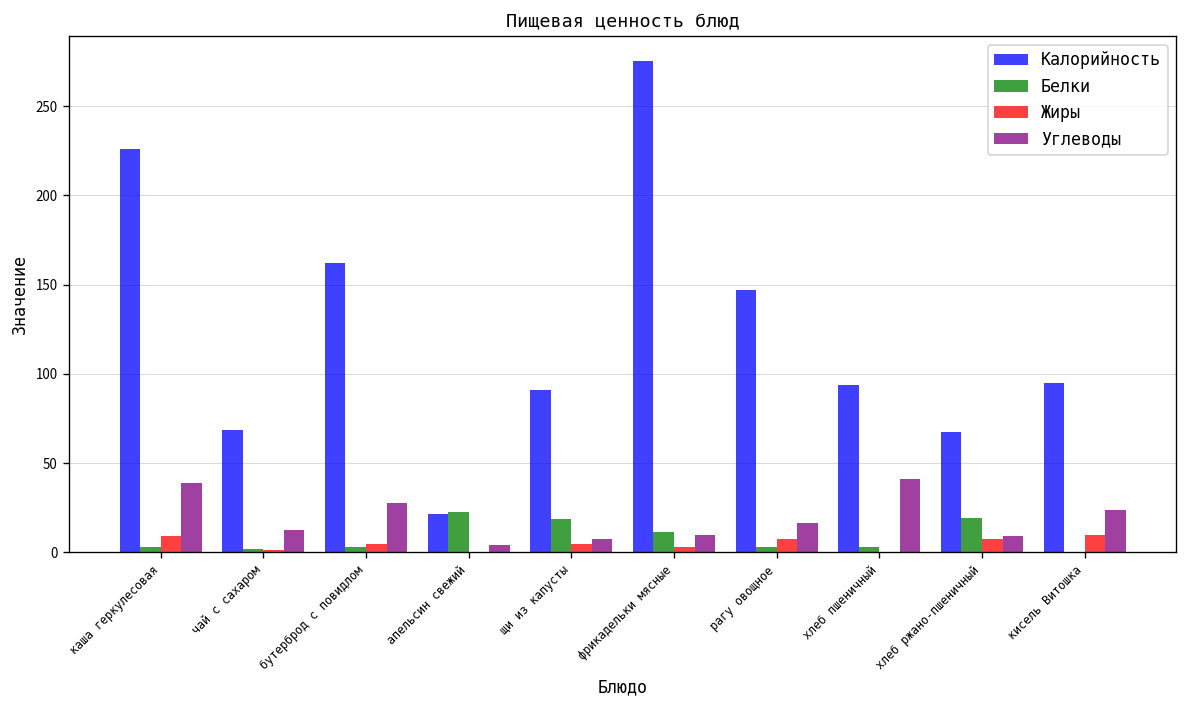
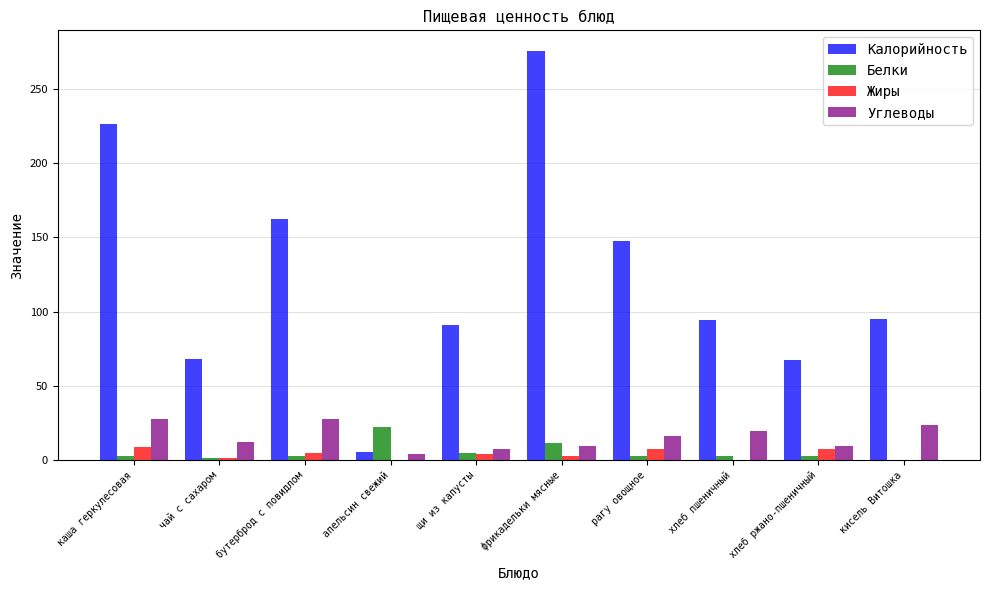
Углеводы, каша геркулесовая: 39 -> 28
Калорийность, апельсин свежий: 22 -> 6
Белки, щи из капусты: 19 -> 5
Углеводы, хлеб пшеничный: 41 -> 20
Белки, хлеб ржано-пшеничный: 19 -> 3
Жиры, кисель Витошка: 10 -> 0
